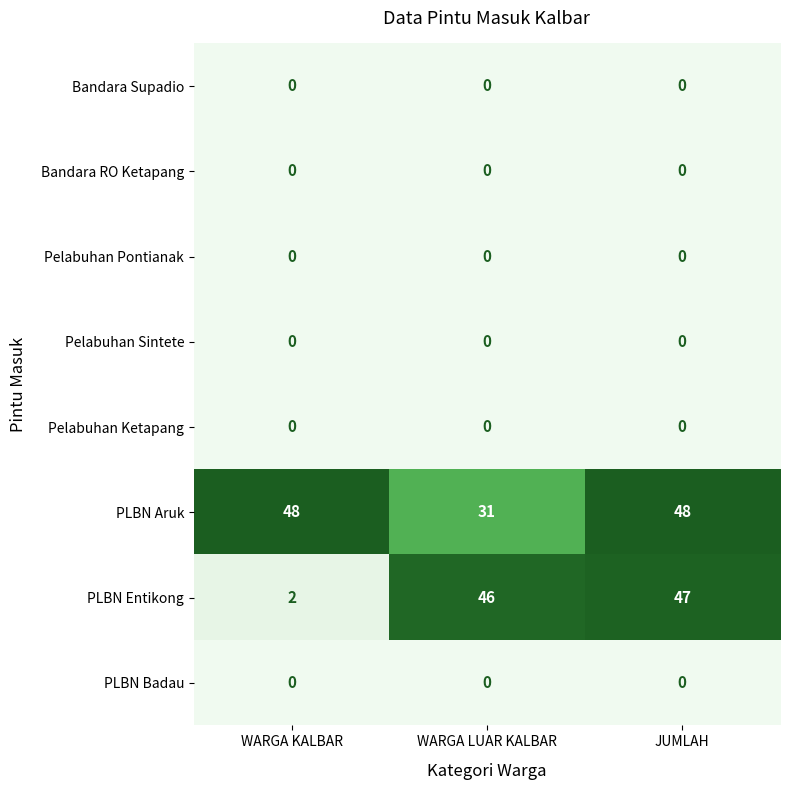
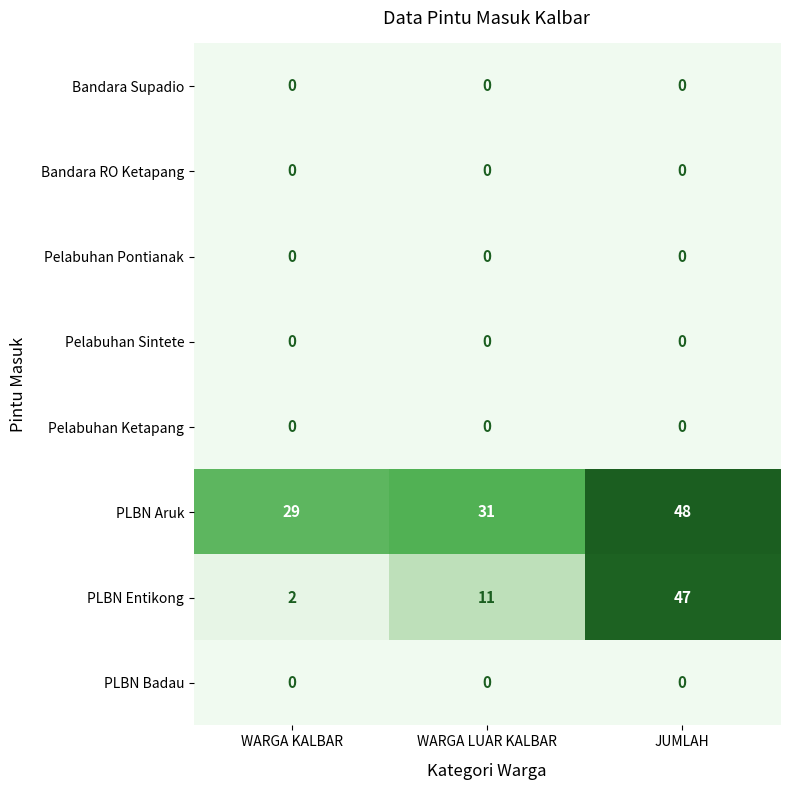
PLBN Aruk, WARGA KALBAR: 48 -> 29
PLBN Entikong, WARGA LUAR KALBAR: 46 -> 11
